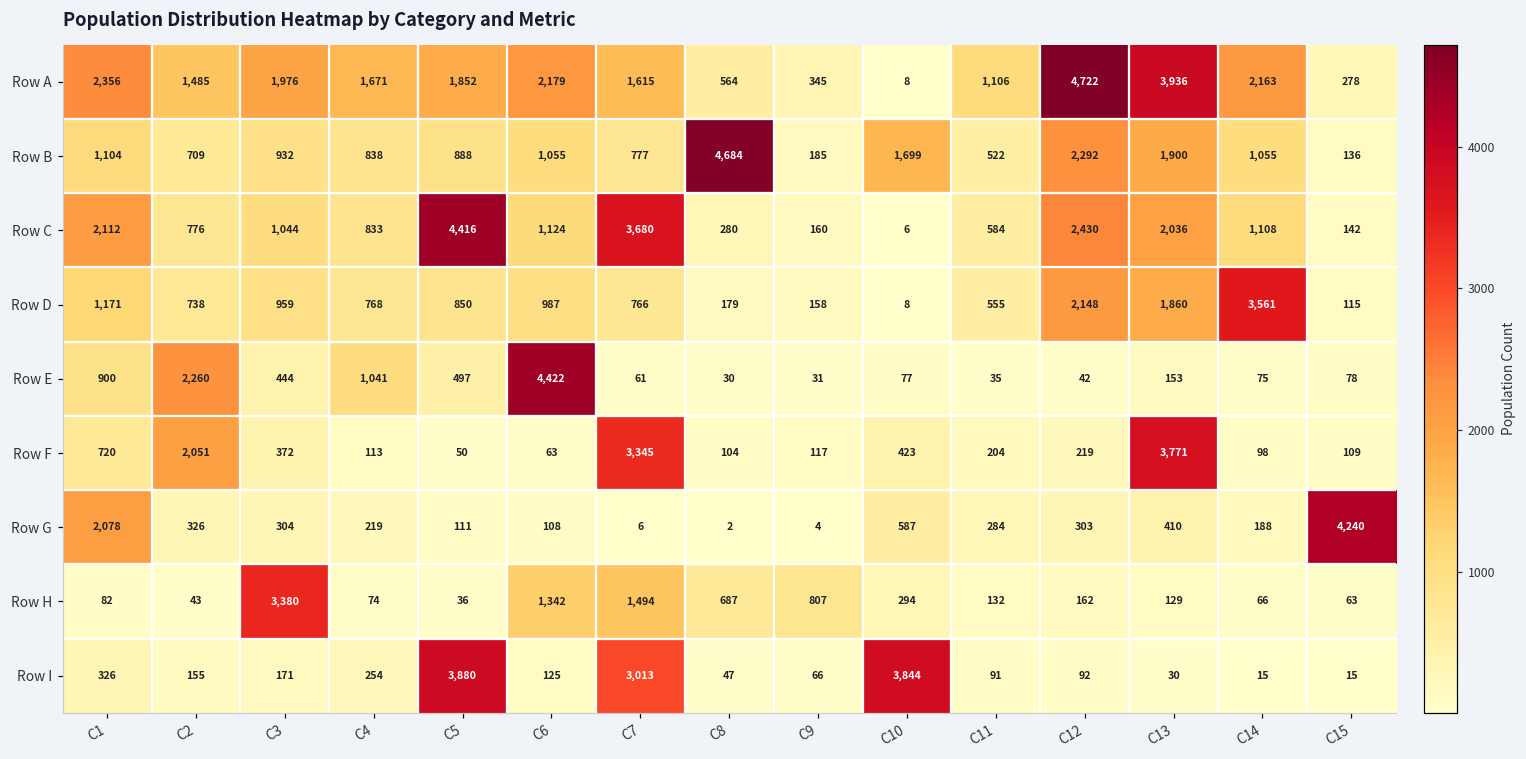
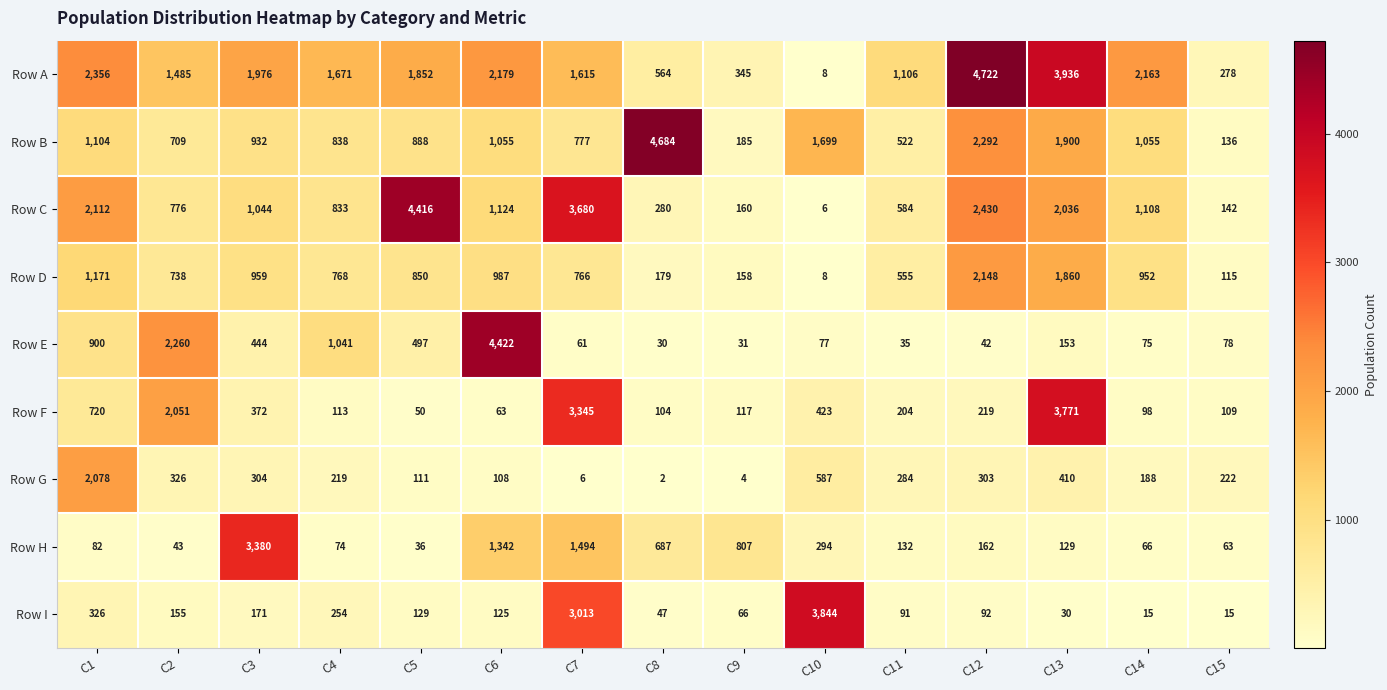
Row D, C14: 3,561 -> 952
Row G, C15: 4,240 -> 222
Row I, C5: 3,880 -> 129
